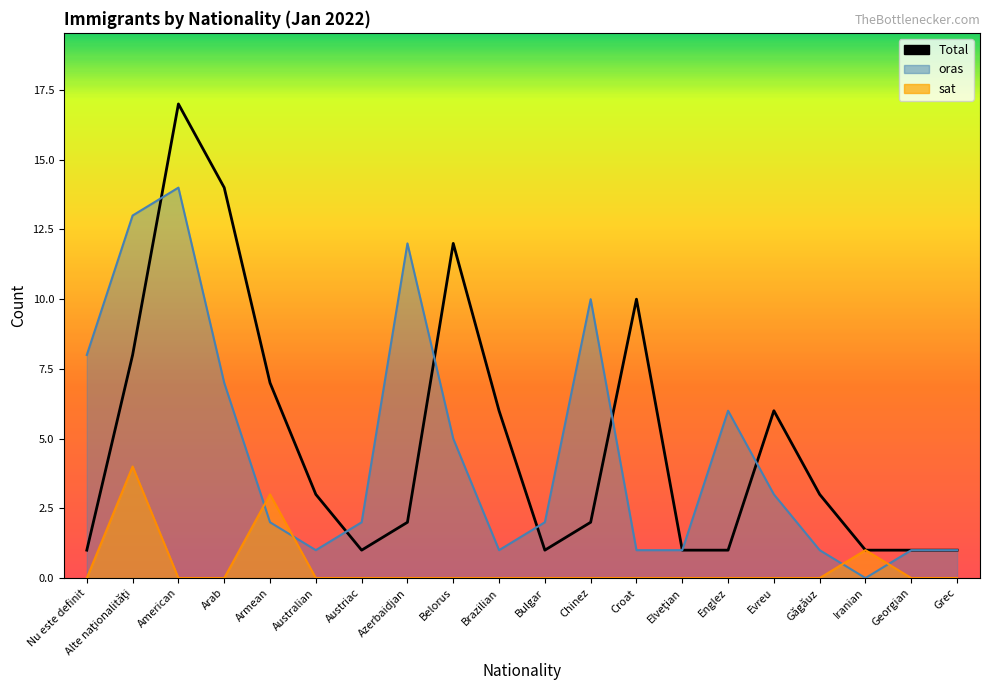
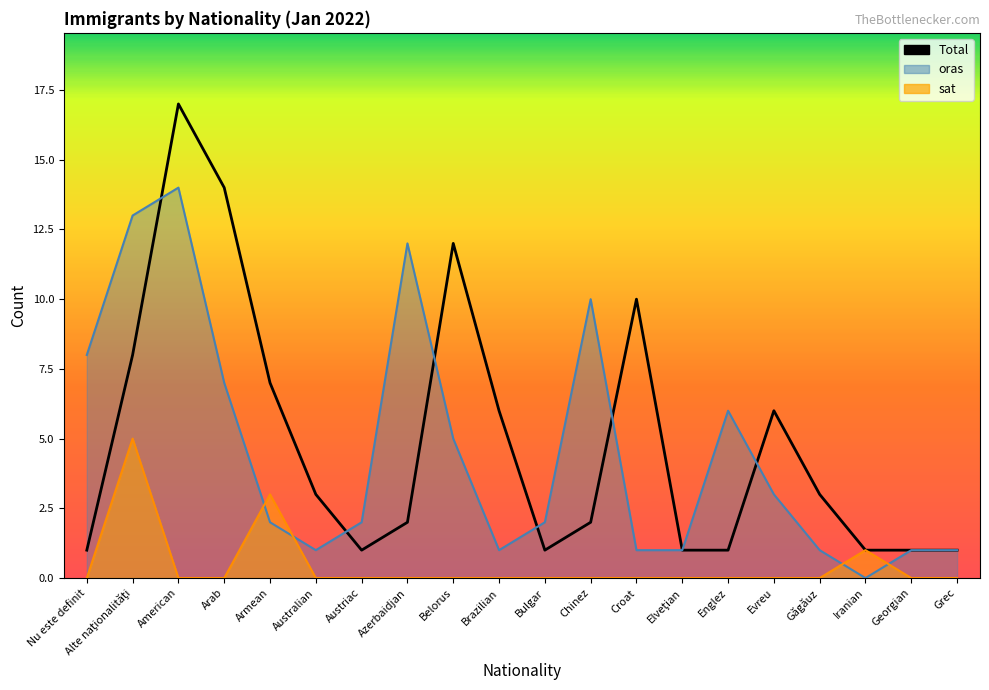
sat, Alte naţionalităţi: 4 -> 5
